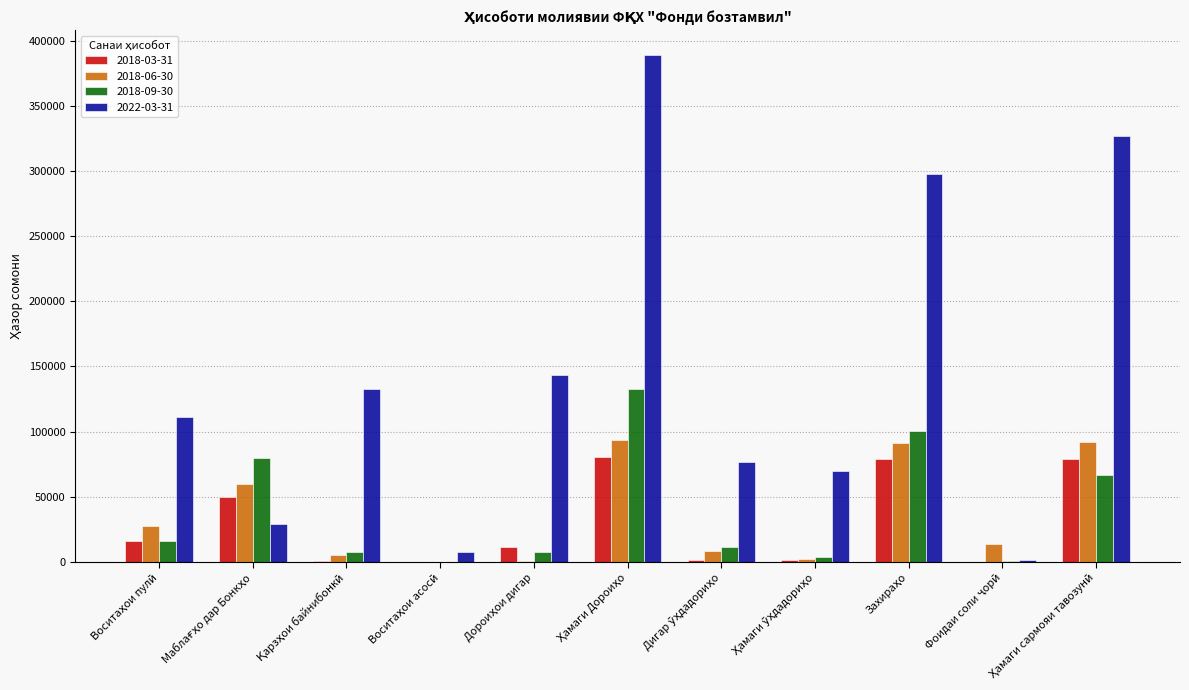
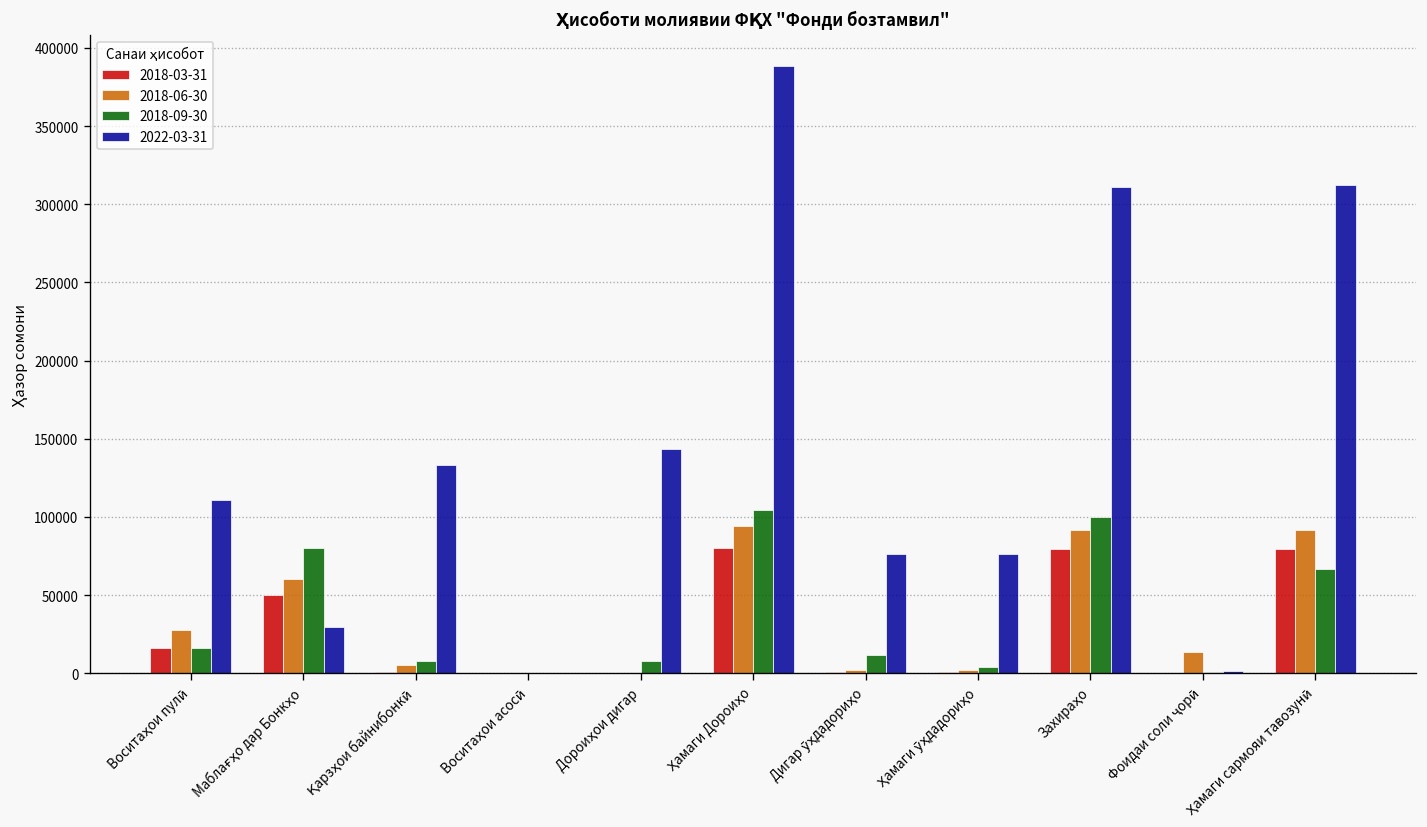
2022-03-31, Воситаҳои асосӣ: 7000 -> 0
2018-03-31, Дороиҳои дигар: 12000 -> 0
2018-09-30, Ҳамаги Дороиҳо: 132000 -> 104000
2018-06-30, Дигар ӯҳдадориҳо: 9000 -> 2000
2022-03-31, Ҳамаги ӯҳдадориҳо: 70000 -> 76000
2022-03-31, Захираҳо: 298000 -> 311000
2022-03-31, Ҳамаги сармояи тавозунӣ: 327000 -> 312000
